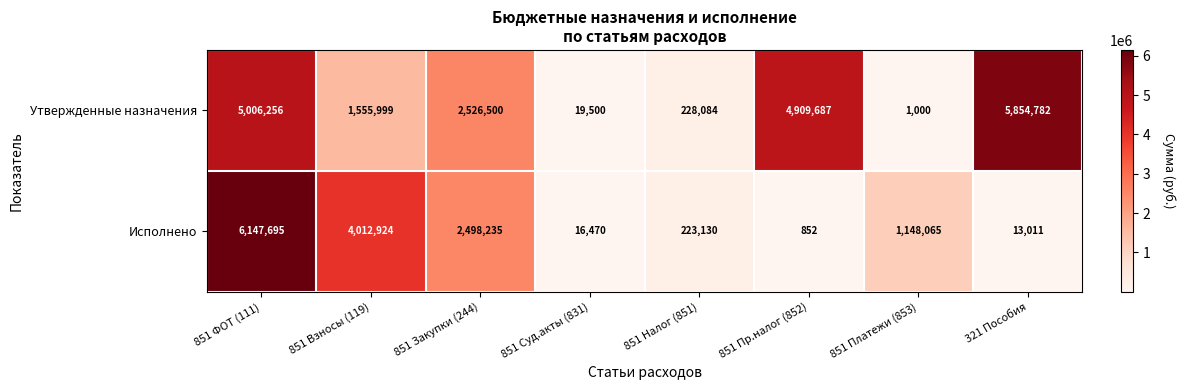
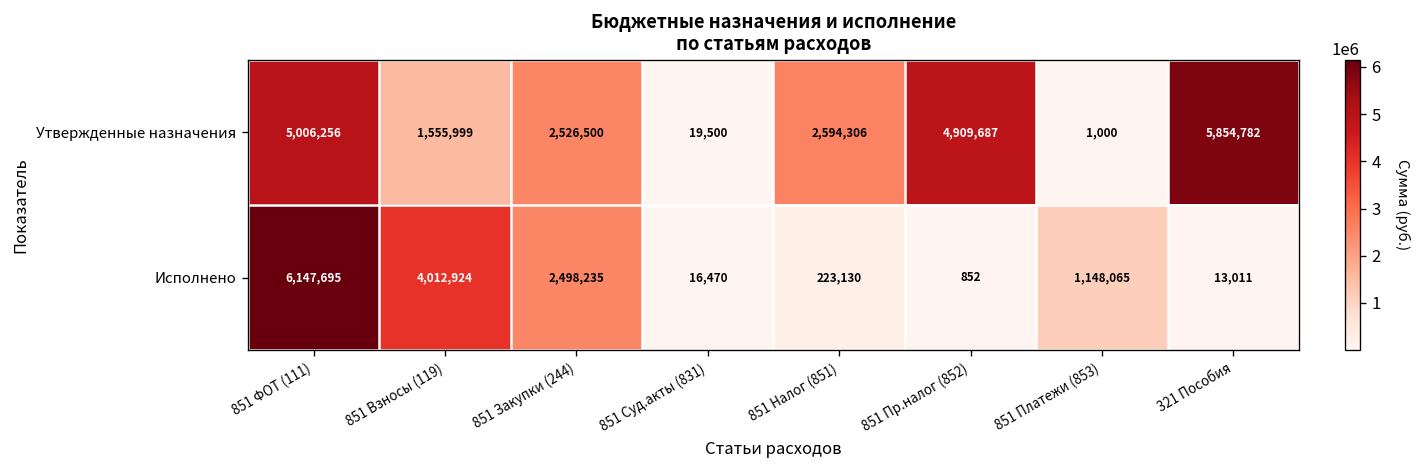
Утвержденные назначения, 851 Налог (851): 228,084 -> 2,594,306
